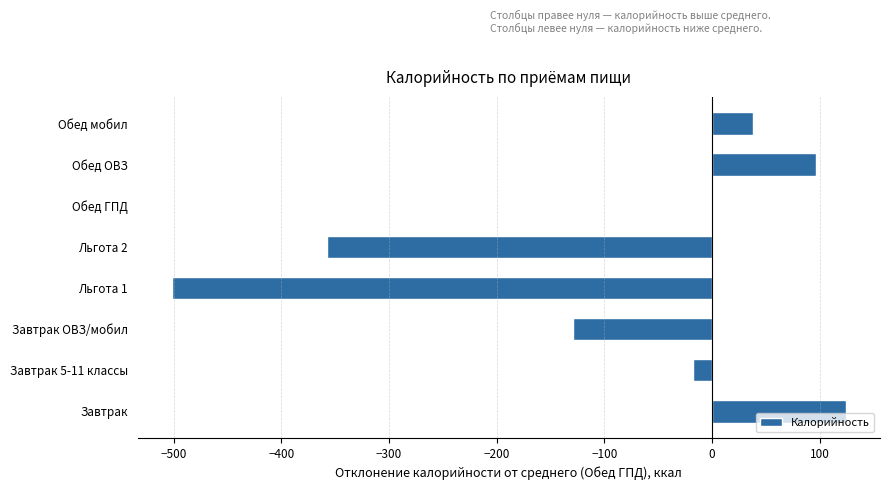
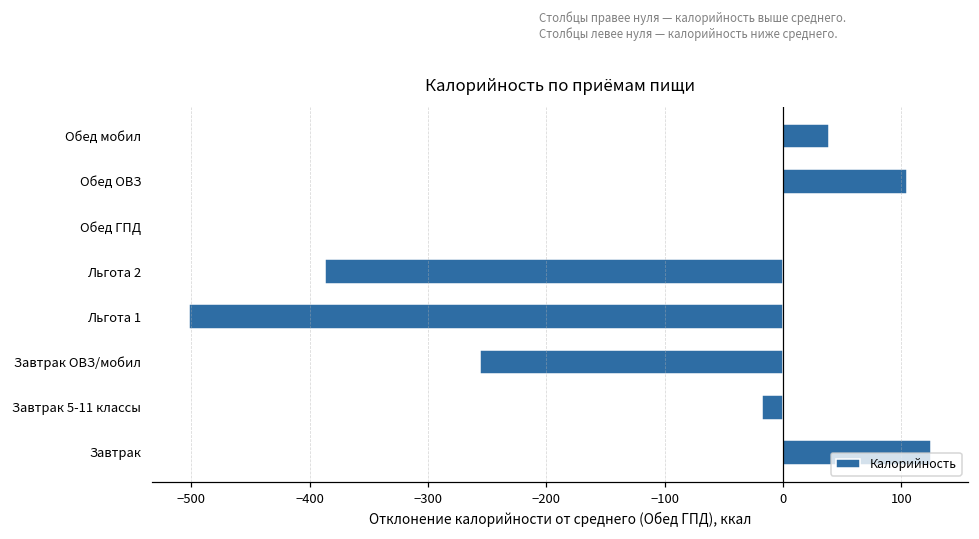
Обед ОВЗ: 97 -> 104
Льгота 2: -358 -> -387
Завтрак ОВЗ/мобил: -129 -> -256
